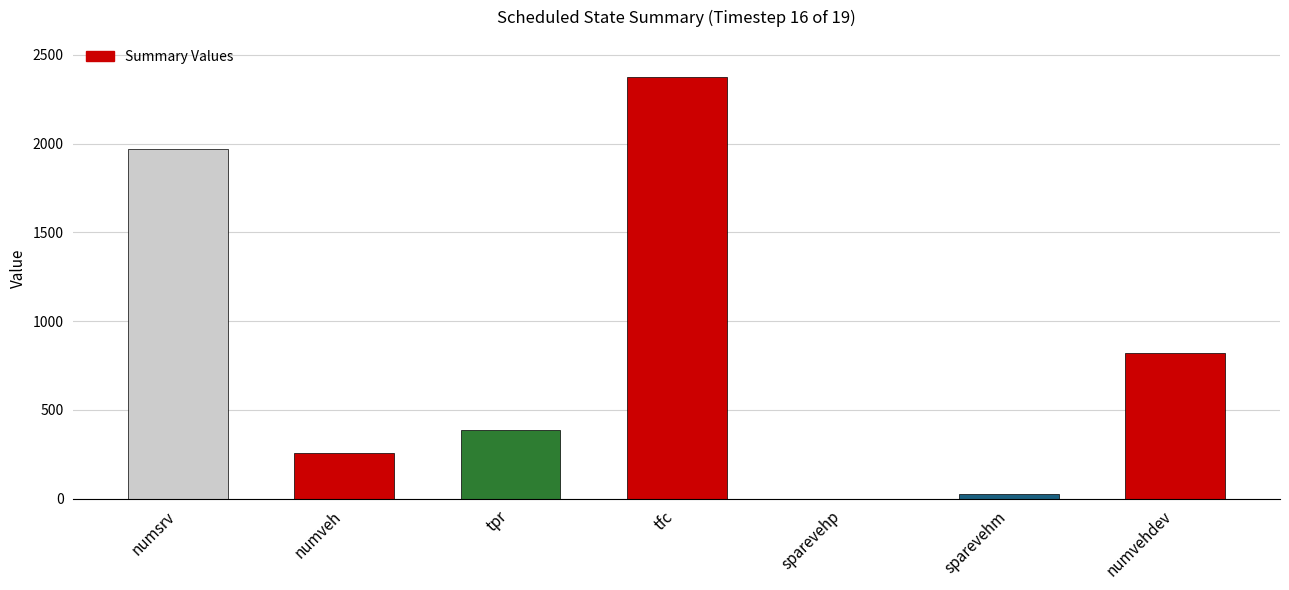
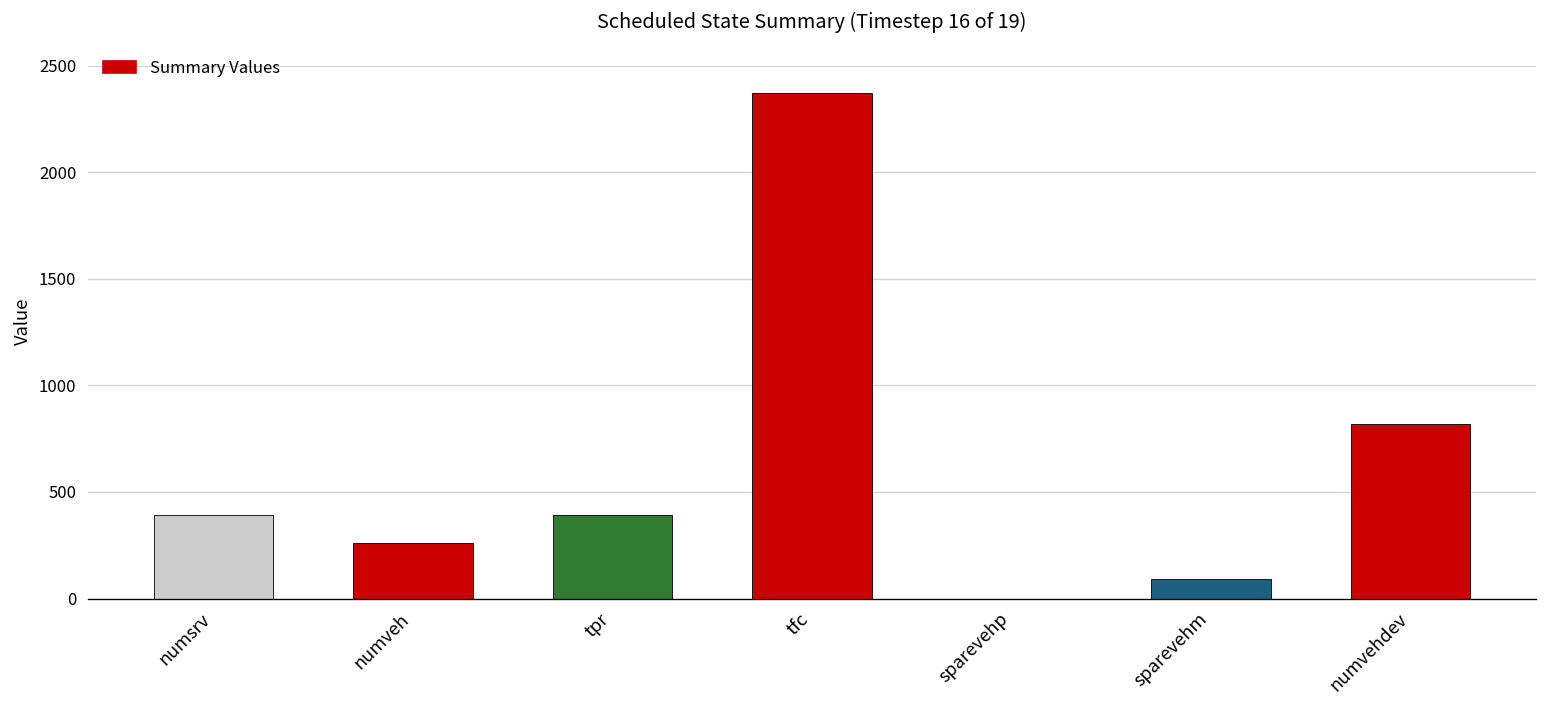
numsrv: 1970 -> 390
sparevehm: 30 -> 90
